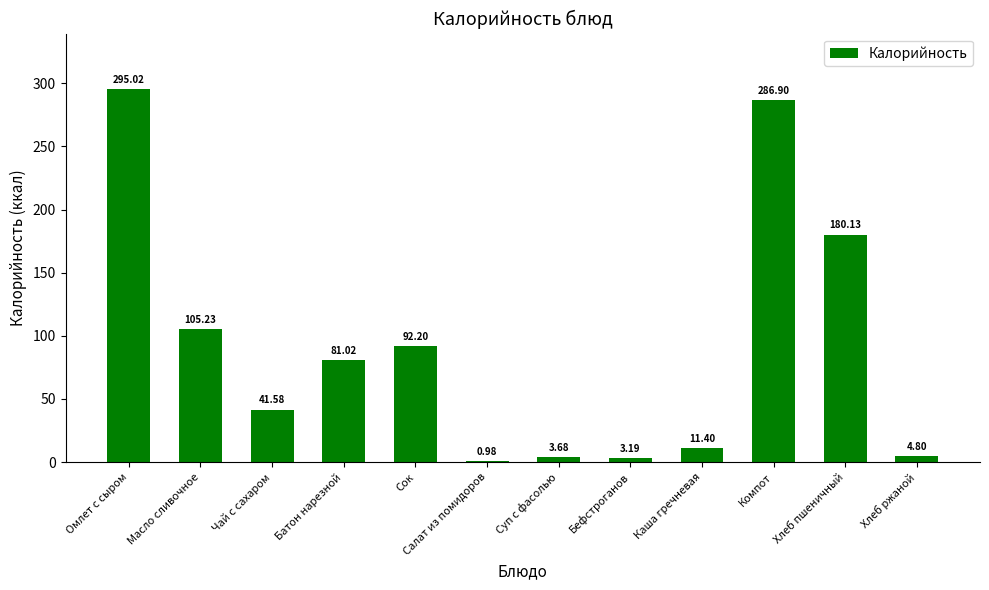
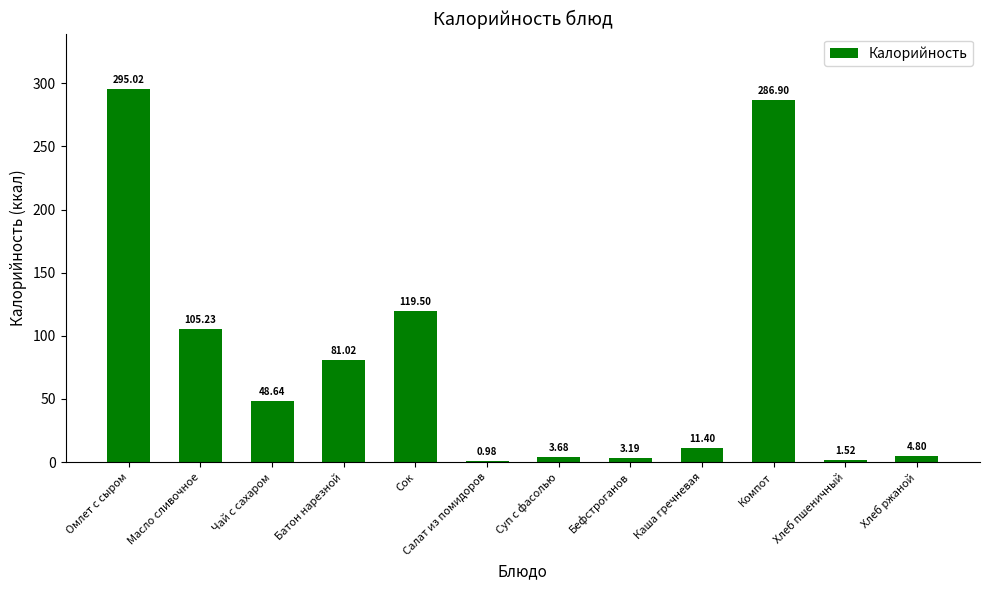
Чай с сахаром: 41.58 -> 48.64
Сок: 92.20 -> 119.50
Хлеб пшеничный: 180.13 -> 1.52
